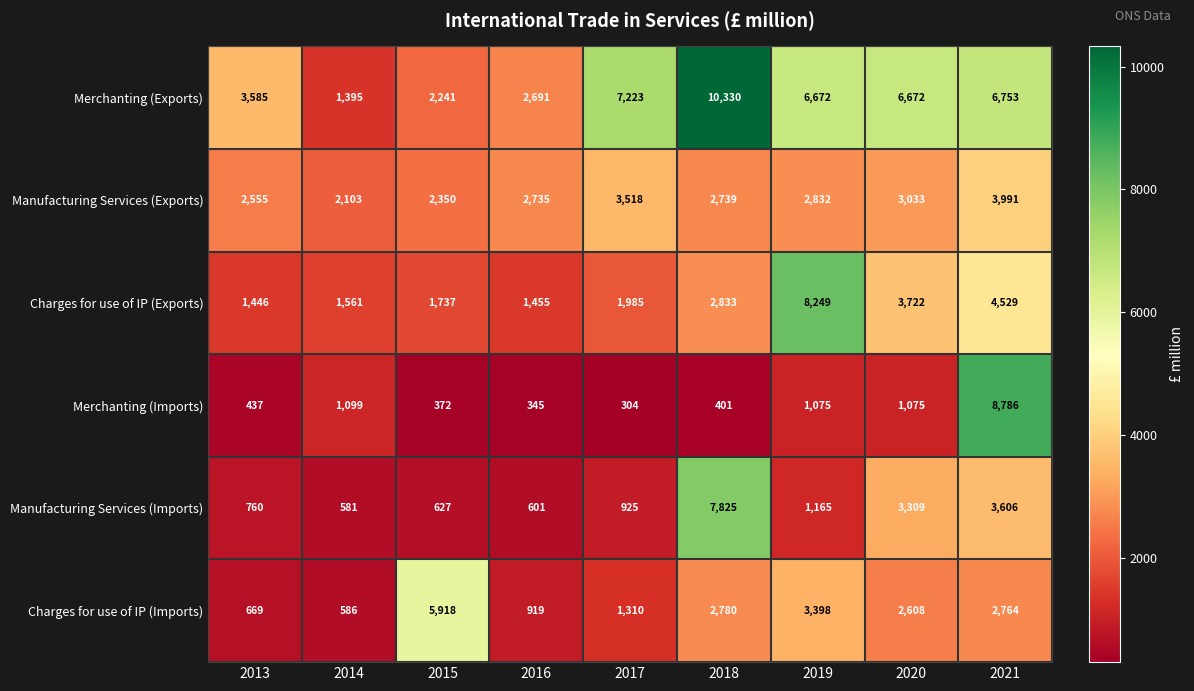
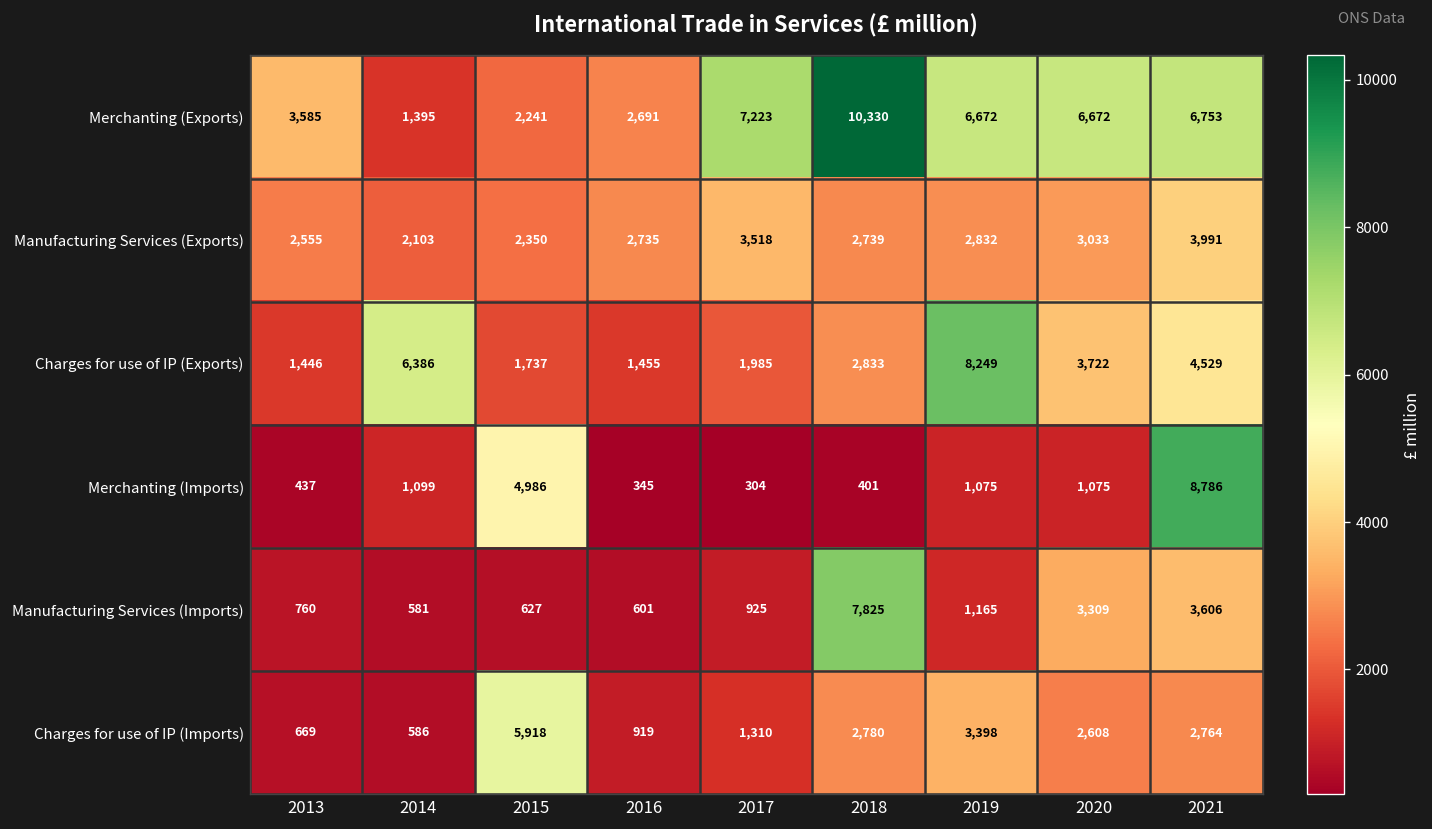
Charges for use of IP (Exports), 2014: 1,561 -> 6,386
Merchanting (Imports), 2015: 372 -> 4,986
